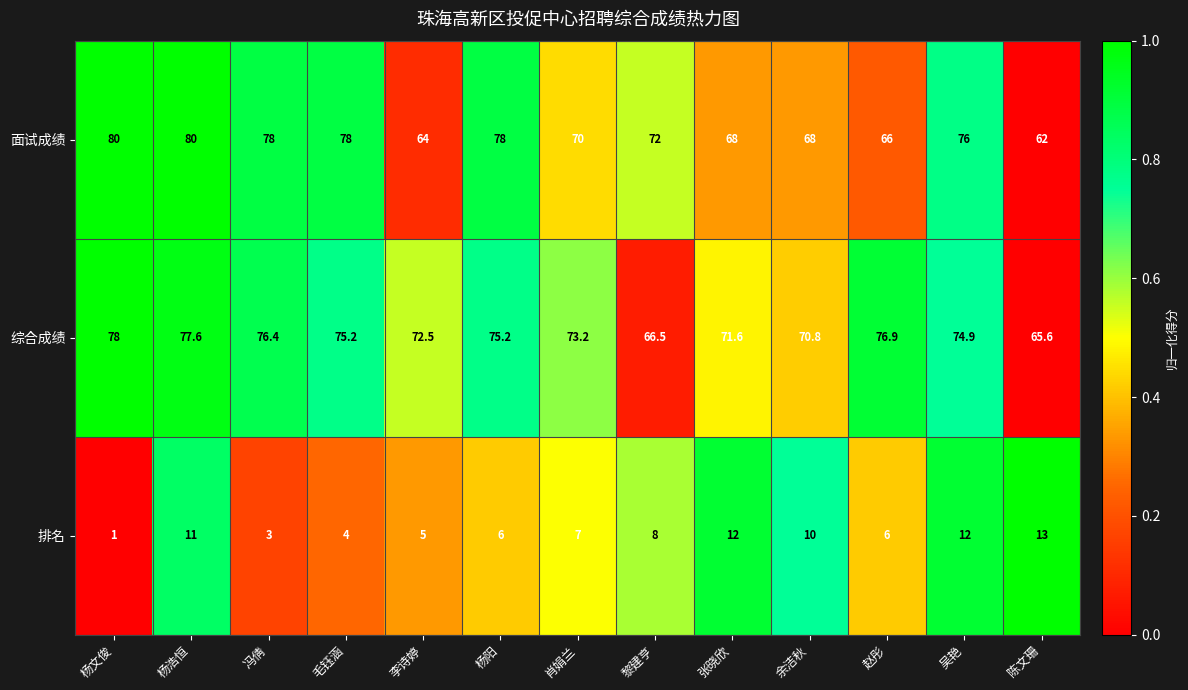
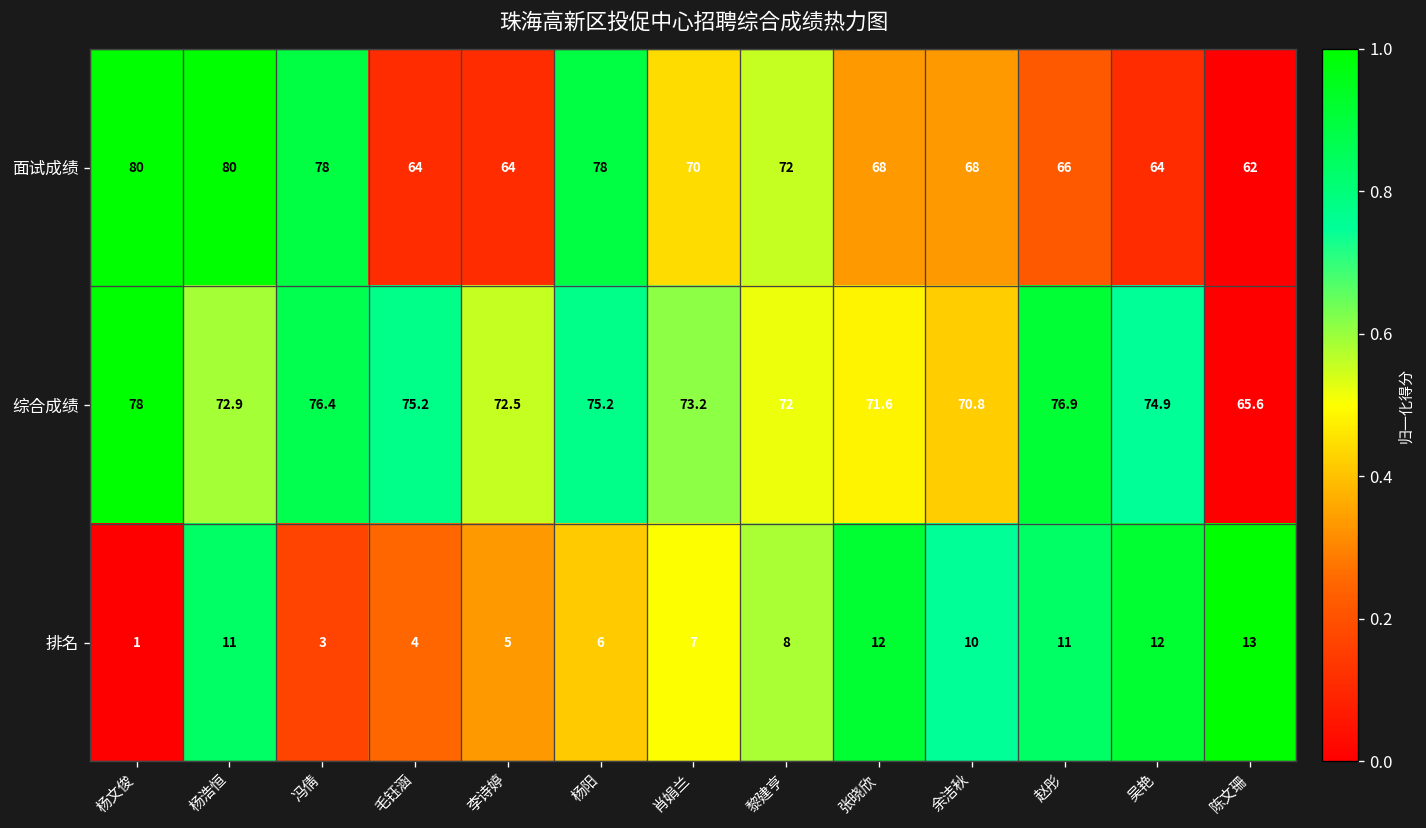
面试成绩, 毛钰涵: 78 -> 64
面试成绩, 吴艳: 76 -> 64
综合成绩, 杨浩恒: 77.6 -> 72.9
综合成绩, 黎建亨: 66.5 -> 72
排名, 赵彤: 6 -> 11
